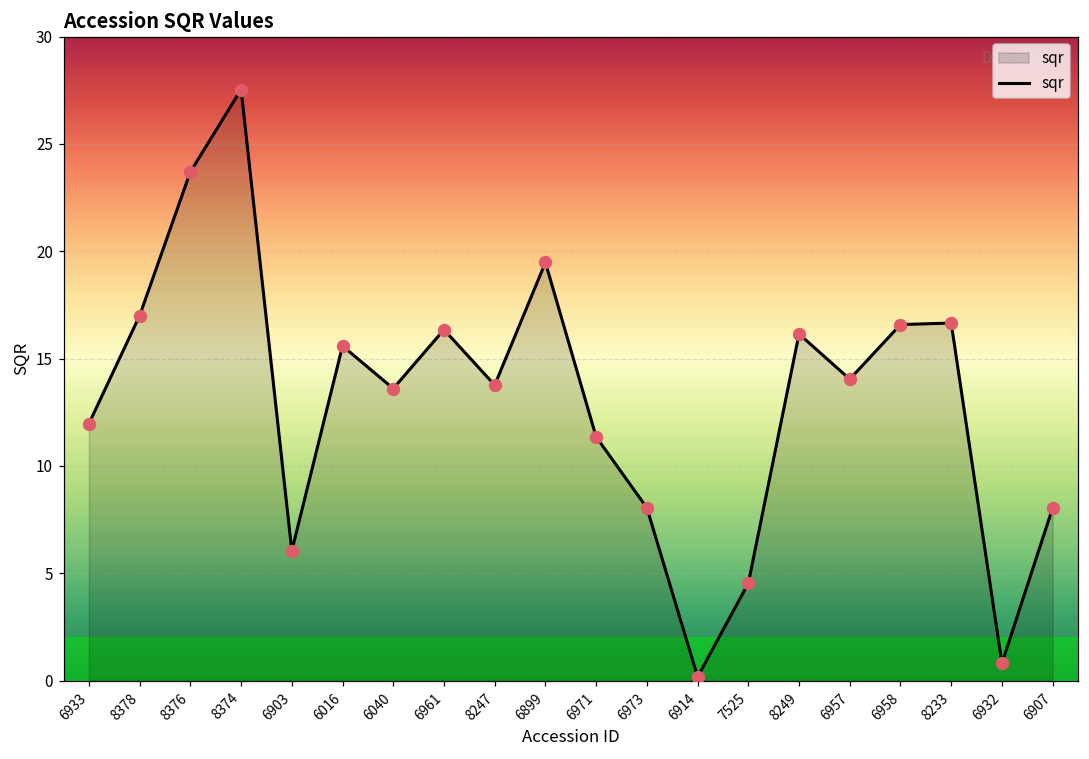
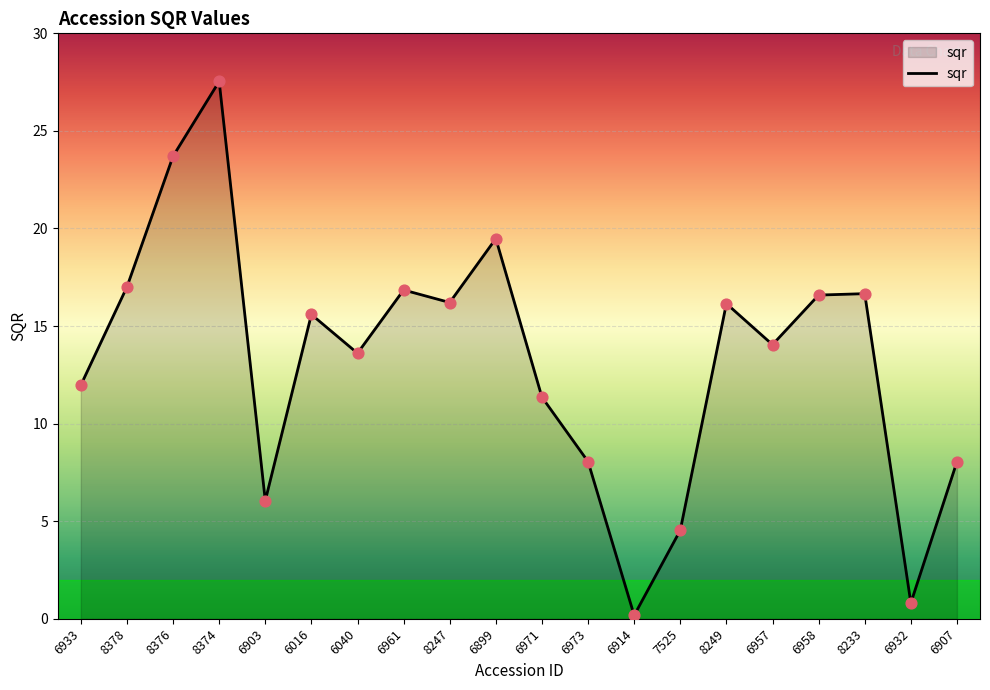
6961: 16.4 -> 16.8
8247: 13.8 -> 16.2
